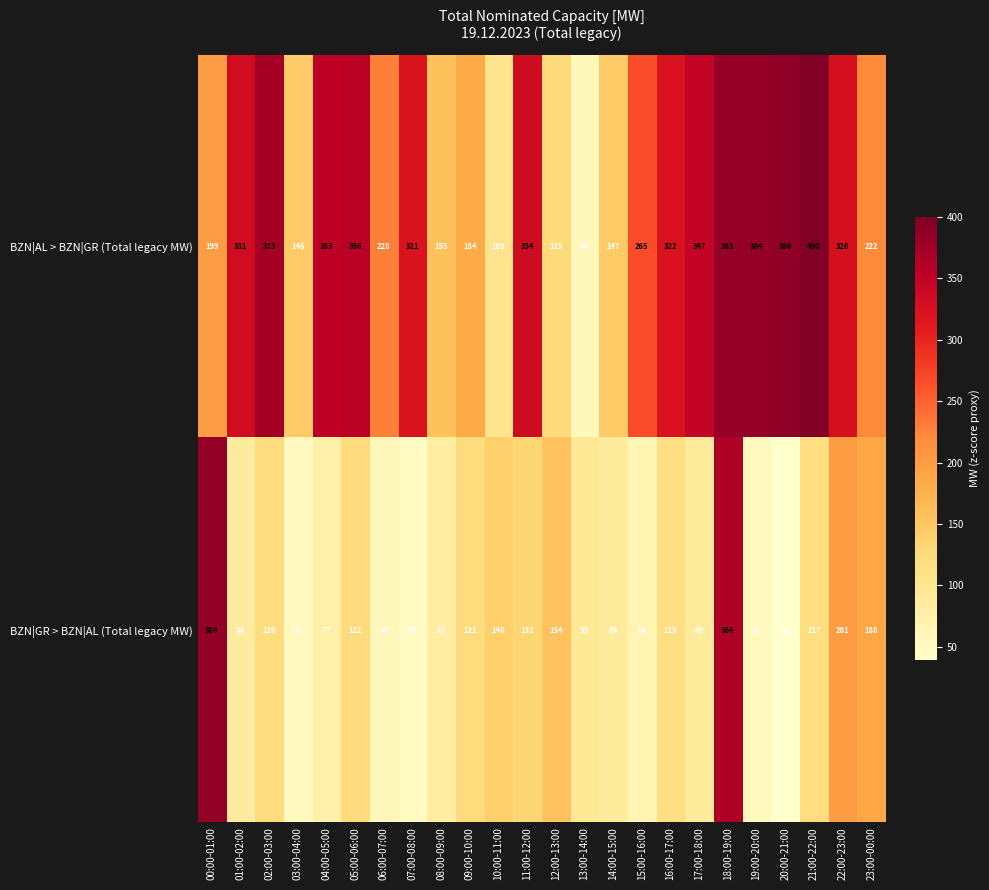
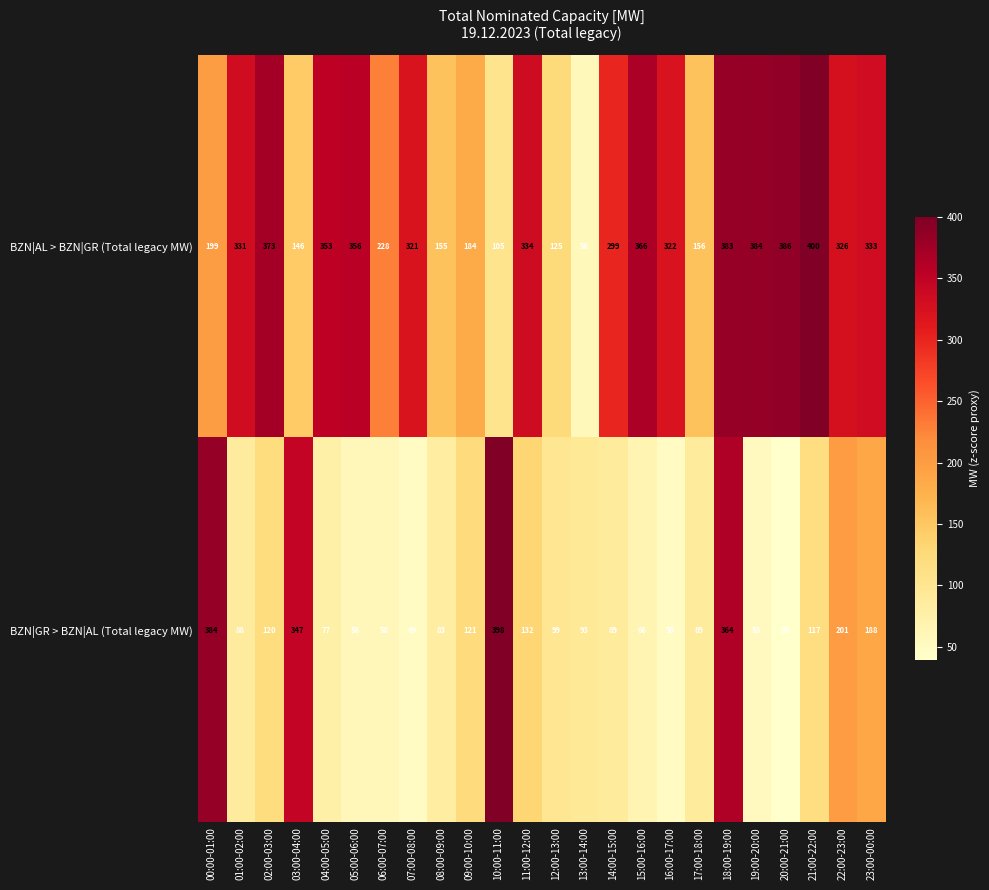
BZN|AL > BZN|GR (Total legacy MW), 14:00-15:00: 147 -> 299
BZN|AL > BZN|GR (Total legacy MW), 15:00-16:00: 265 -> 366
BZN|AL > BZN|GR (Total legacy MW), 17:00-18:00: 347 -> 156
BZN|AL > BZN|GR (Total legacy MW), 23:00-00:00: 222 -> 333
BZN|GR > BZN|AL (Total legacy MW), 03:00-04:00: 52 -> 347
BZN|GR > BZN|AL (Total legacy MW), 05:00-06:00: 122 -> 58
BZN|GR > BZN|AL (Total legacy MW), 10:00-11:00: 140 -> 398
BZN|GR > BZN|AL (Total legacy MW), 12:00-13:00: 154 -> 99
BZN|GR > BZN|AL (Total legacy MW), 16:00-17:00: 115 -> 50
